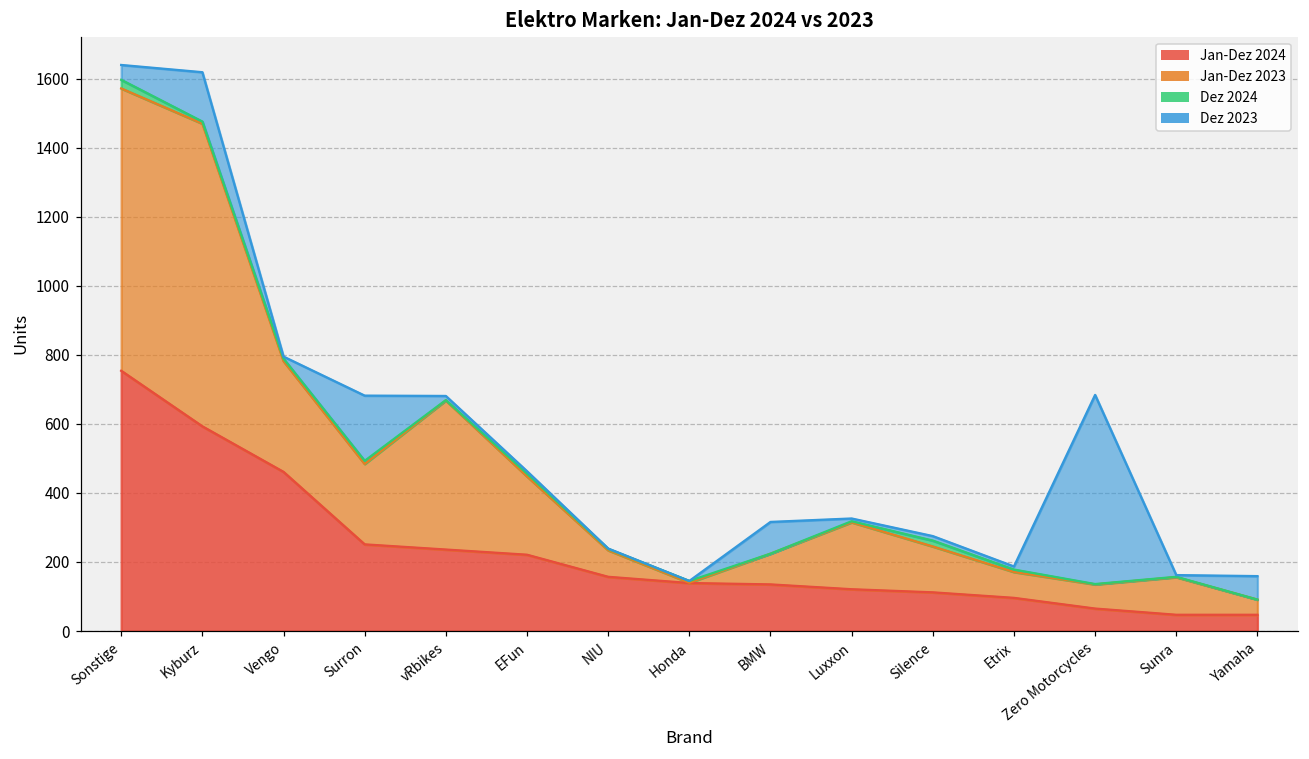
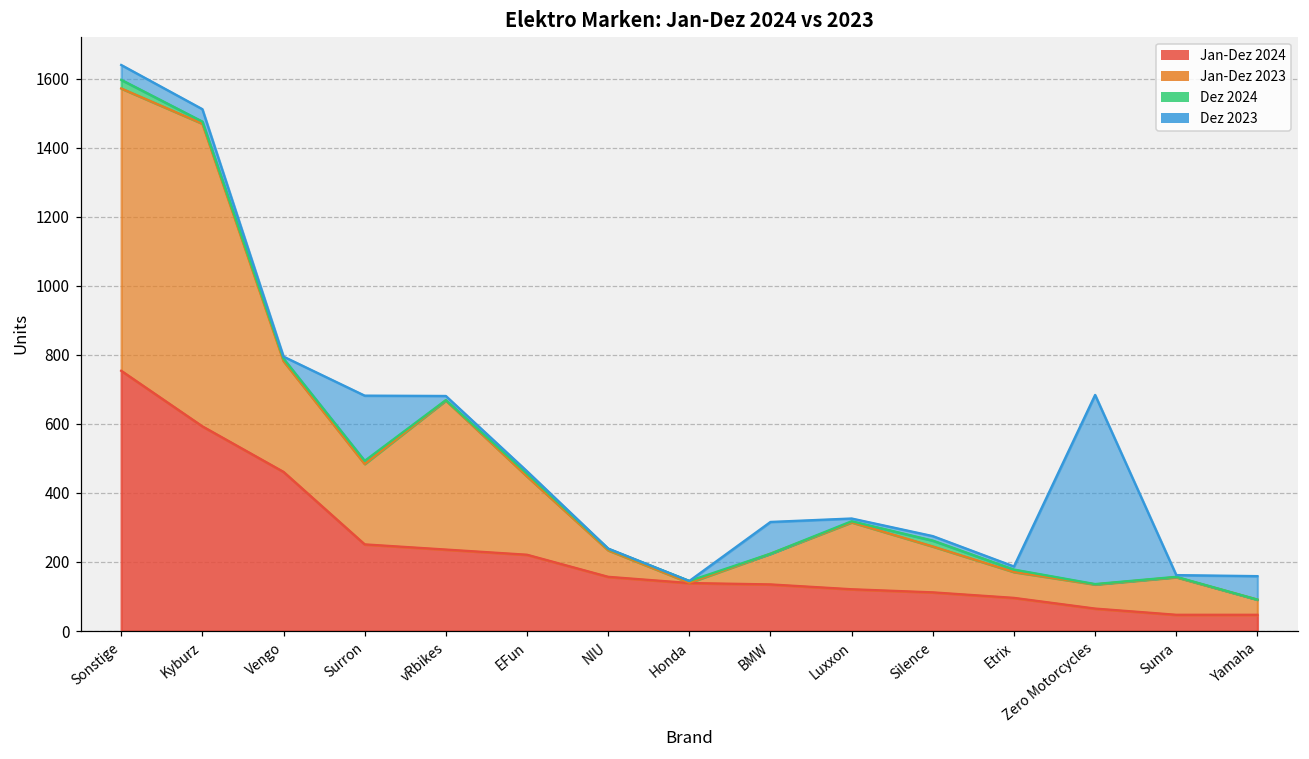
Dez 2023, Kyburz: 140 -> 40
